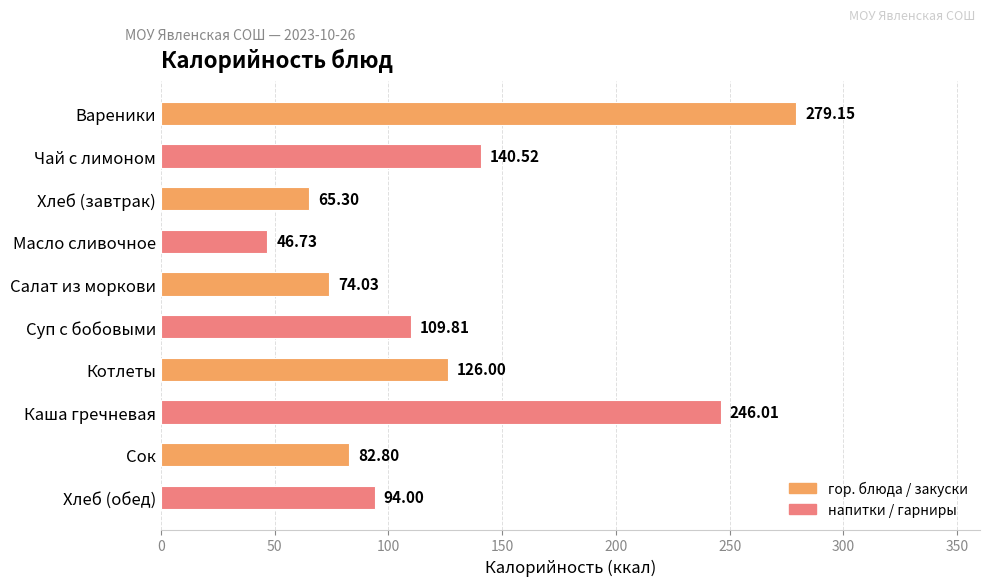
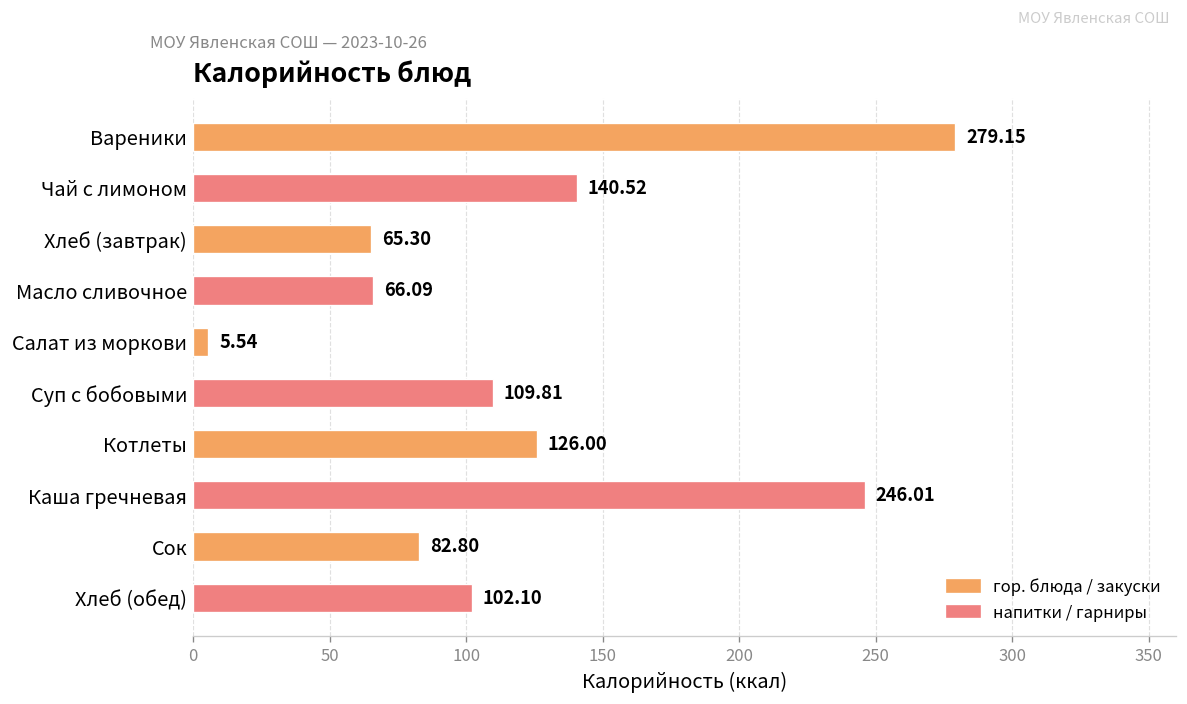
Масло сливочное: 46.73 -> 66.09
Салат из моркови: 74.03 -> 5.54
Хлеб (обед): 94.00 -> 102.10
